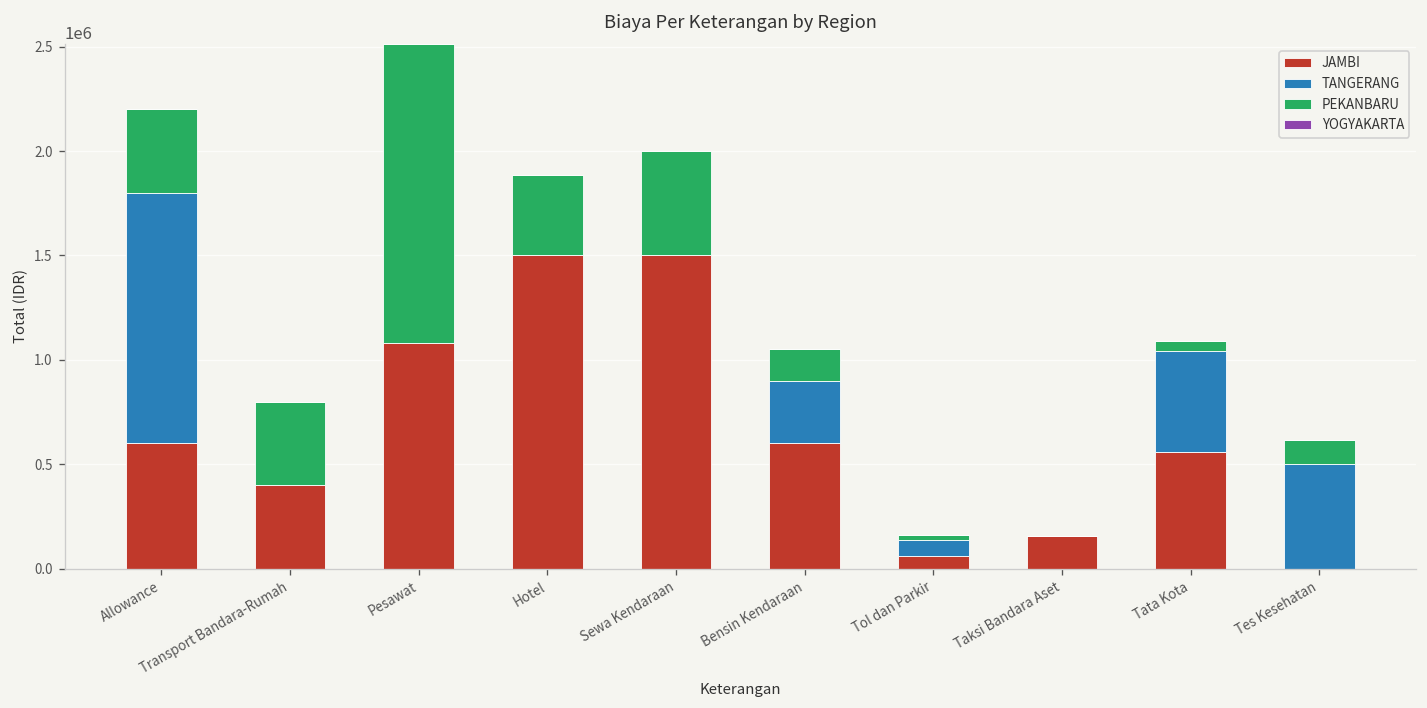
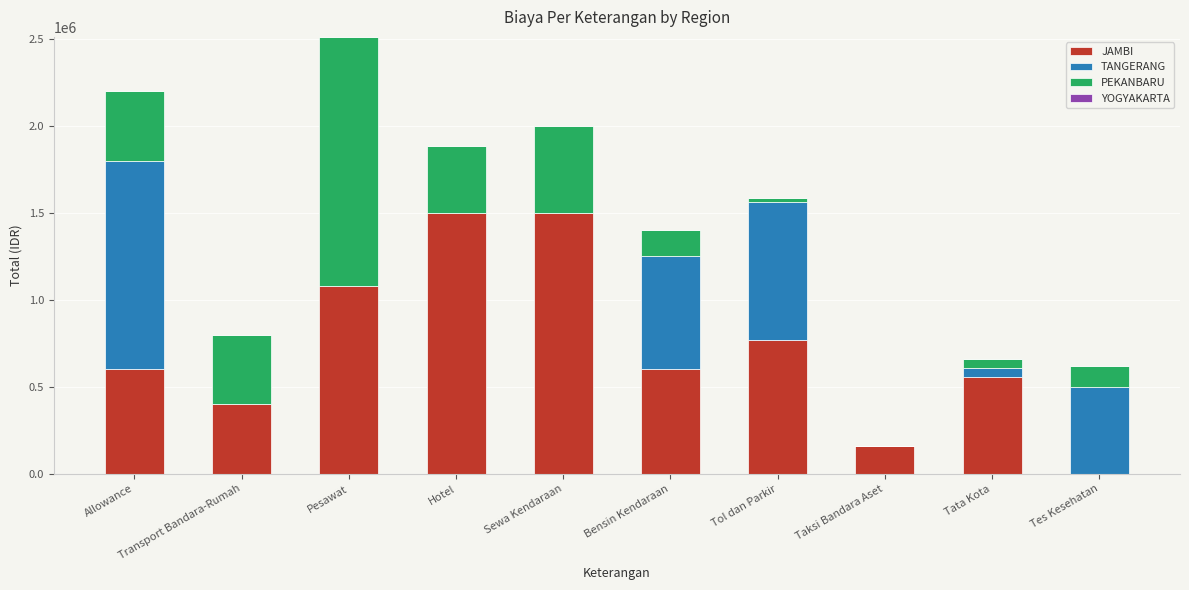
TANGERANG, Bensin Kendaraan: 300000 -> 650000
JAMBI, Tol dan Parkir: 60000 -> 770000
TANGERANG, Tol dan Parkir: 80000 -> 790000
TANGERANG, Tata Kota: 480000 -> 50000
